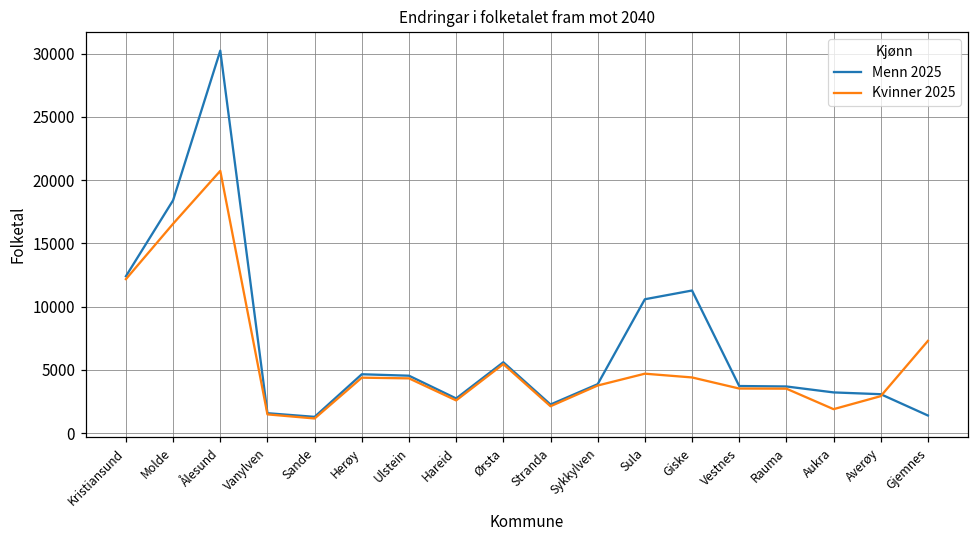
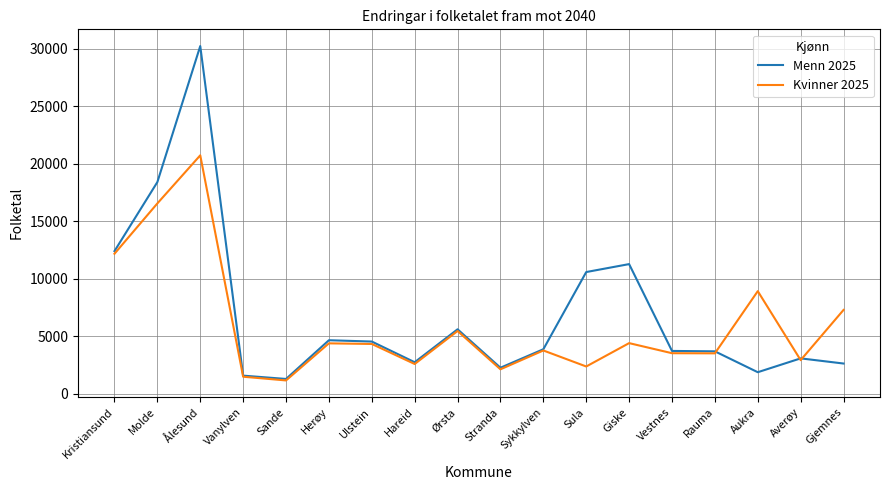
Kvinner 2025, Sula: 4700 -> 2400
Menn 2025, Aukra: 3200 -> 1900
Kvinner 2025, Aukra: 1900 -> 8900
Menn 2025, Gjemnes: 1400 -> 2600
